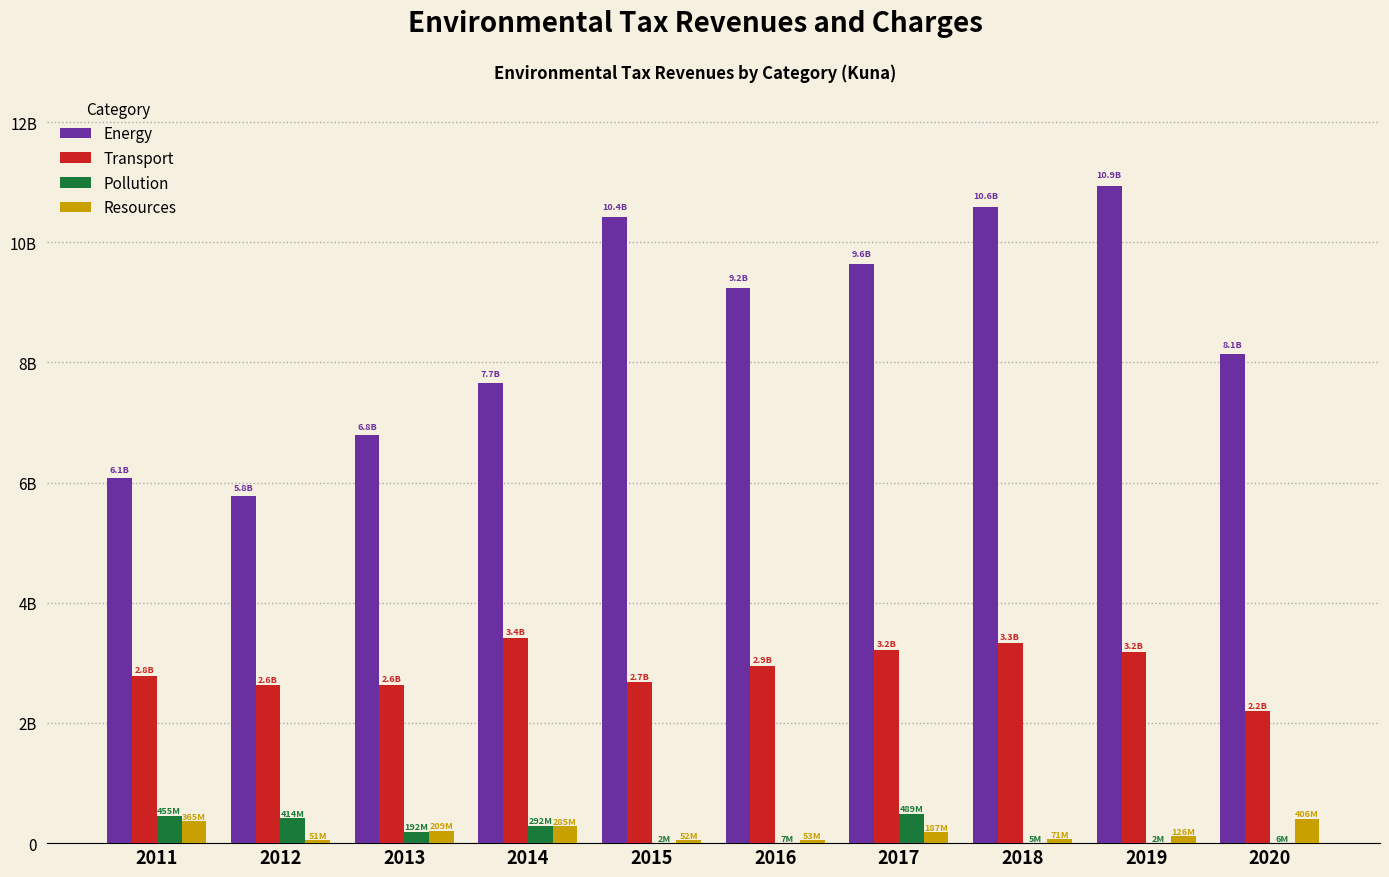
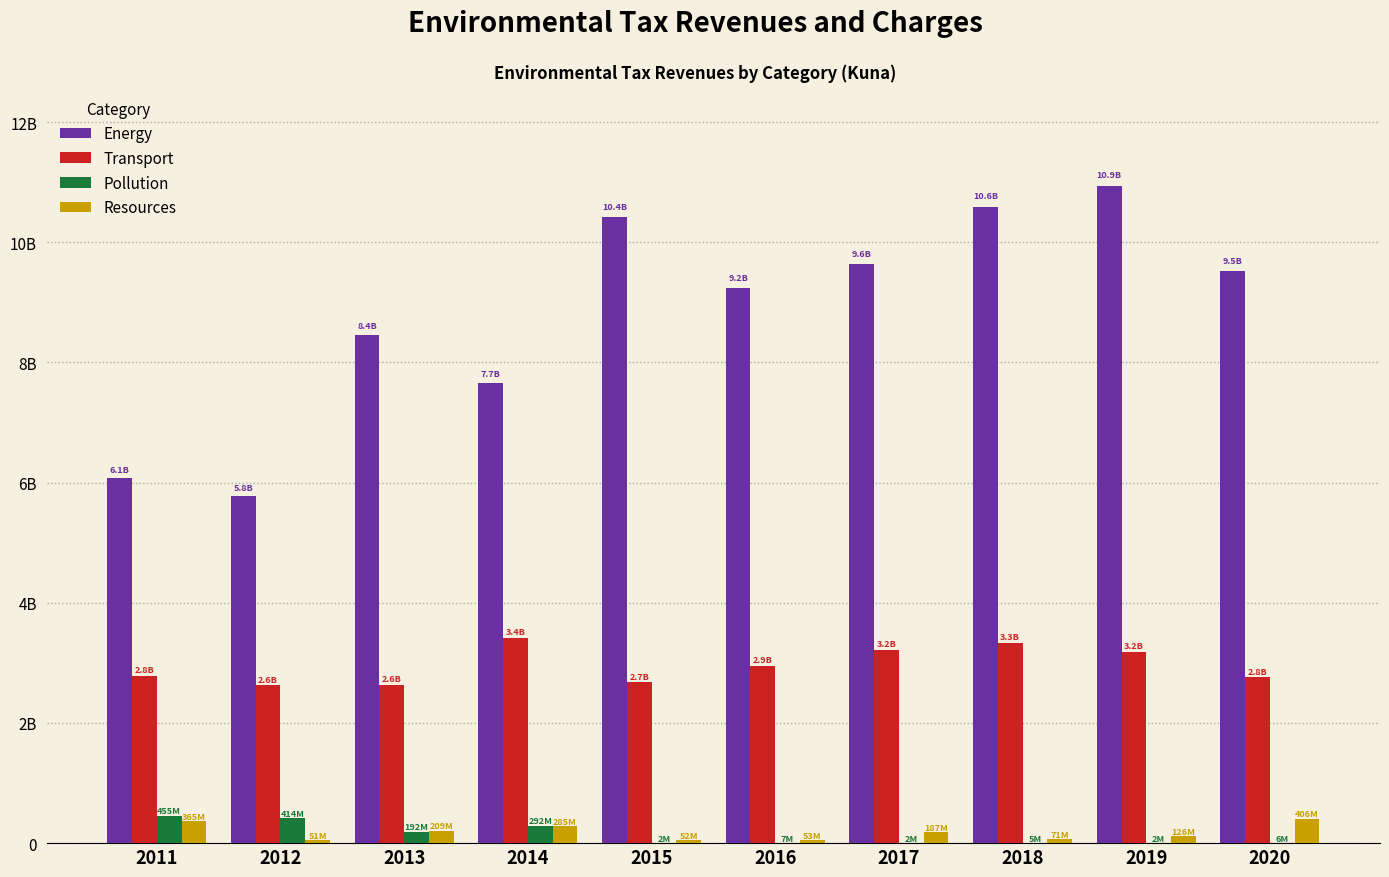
Energy, 2013: 6.8B -> 8.4B
Pollution, 2017: 489M -> 2M
Energy, 2020: 8.1B -> 9.5B
Transport, 2020: 2.2B -> 2.8B
